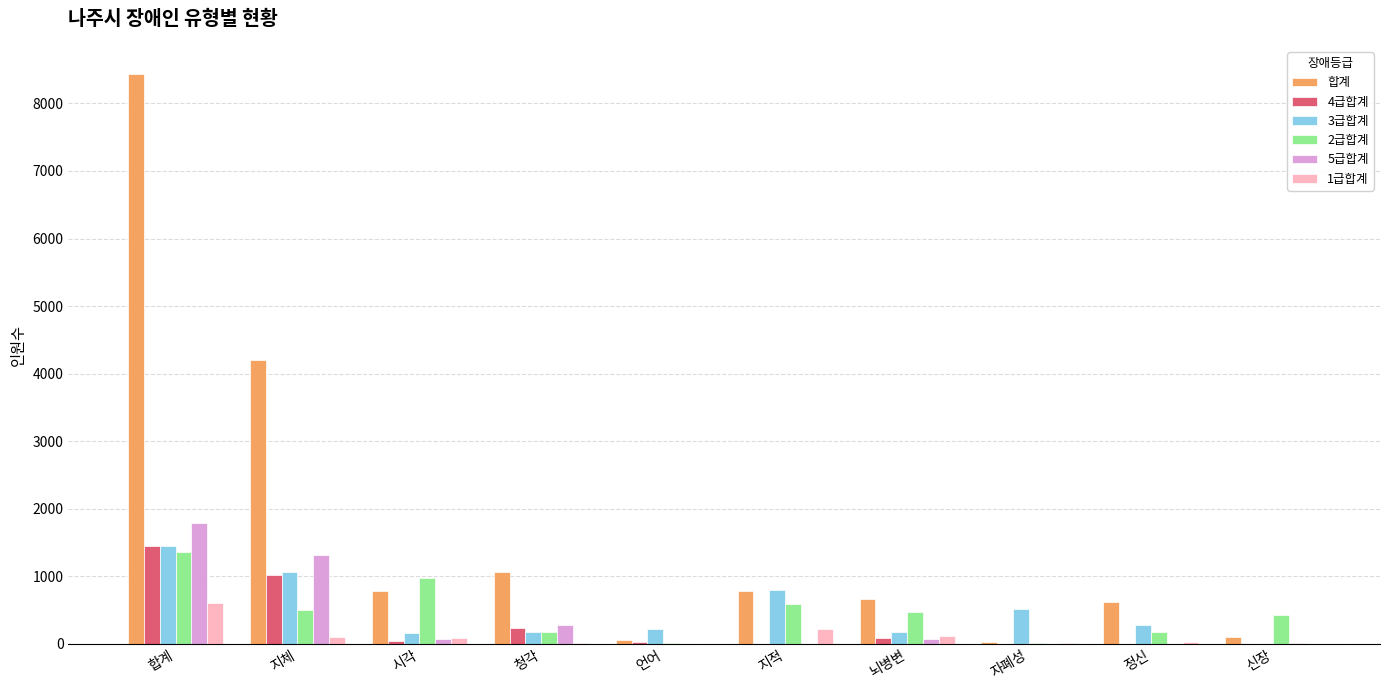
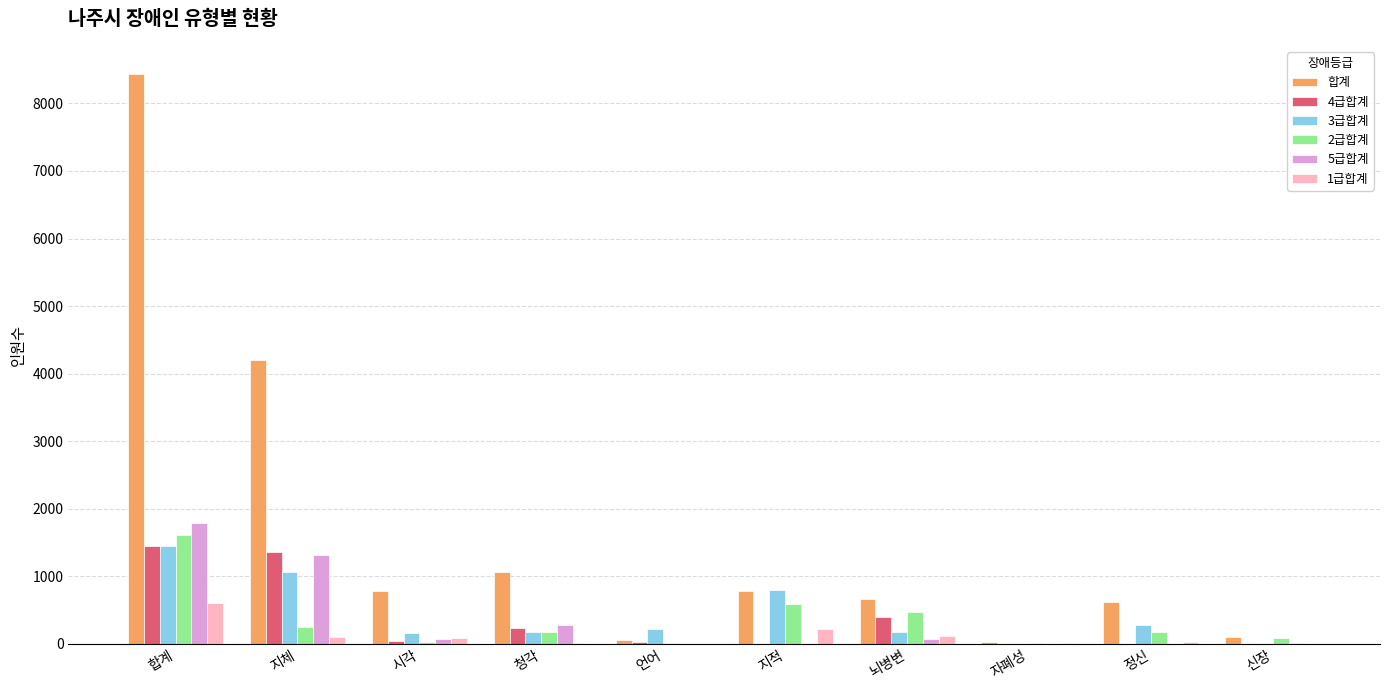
2급합계, 합계: 1400 -> 1600
4급합계, 지체: 1000 -> 1400
2급합계, 지체: 500 -> 300
2급합계, 시각: 1000 -> 0
4급합계, 뇌병변: 100 -> 400
3급합계, 자폐성: 500 -> 0
2급합계, 신장: 400 -> 100
